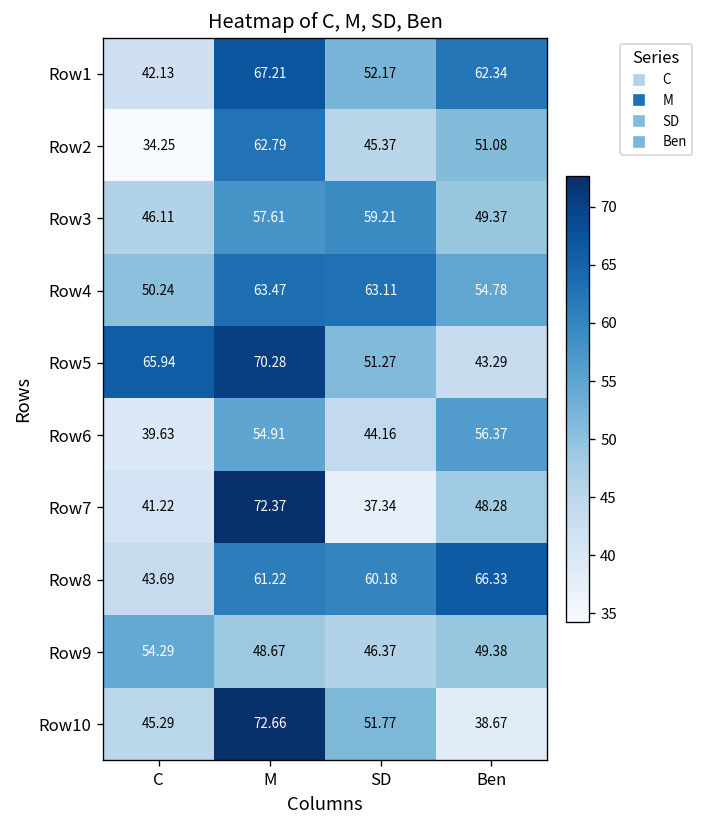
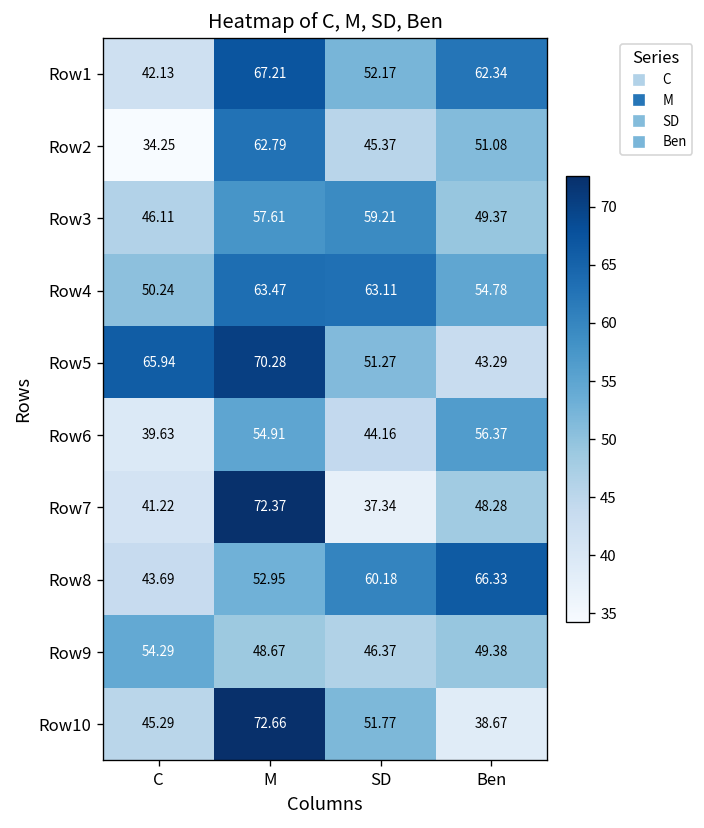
Row8, M: 61.22 -> 52.95
